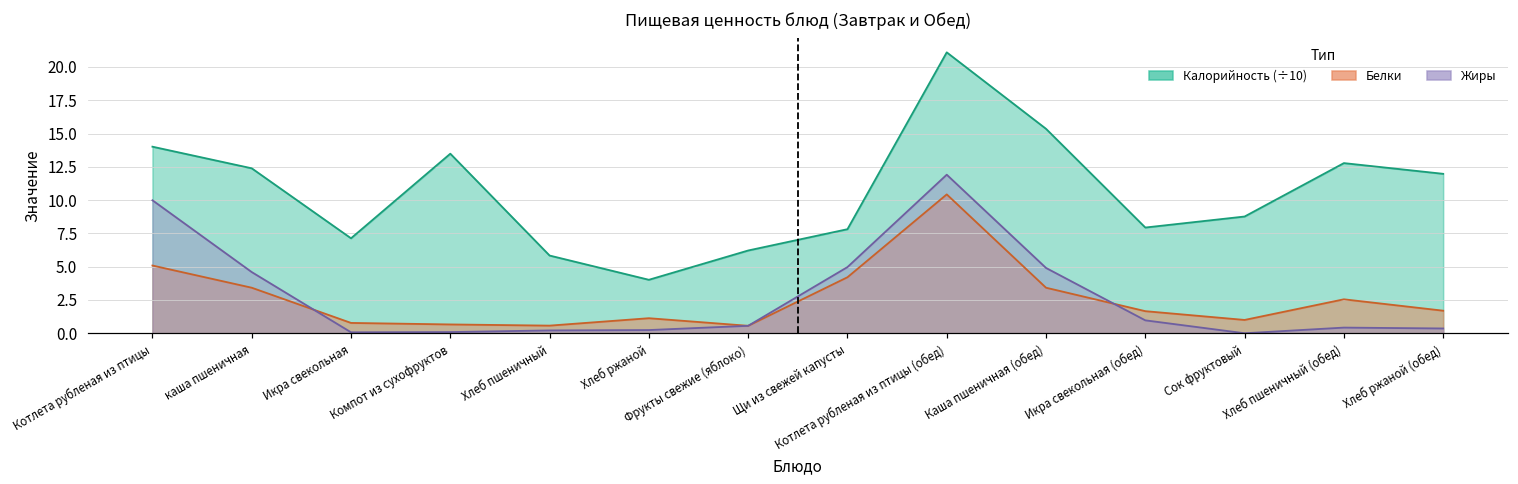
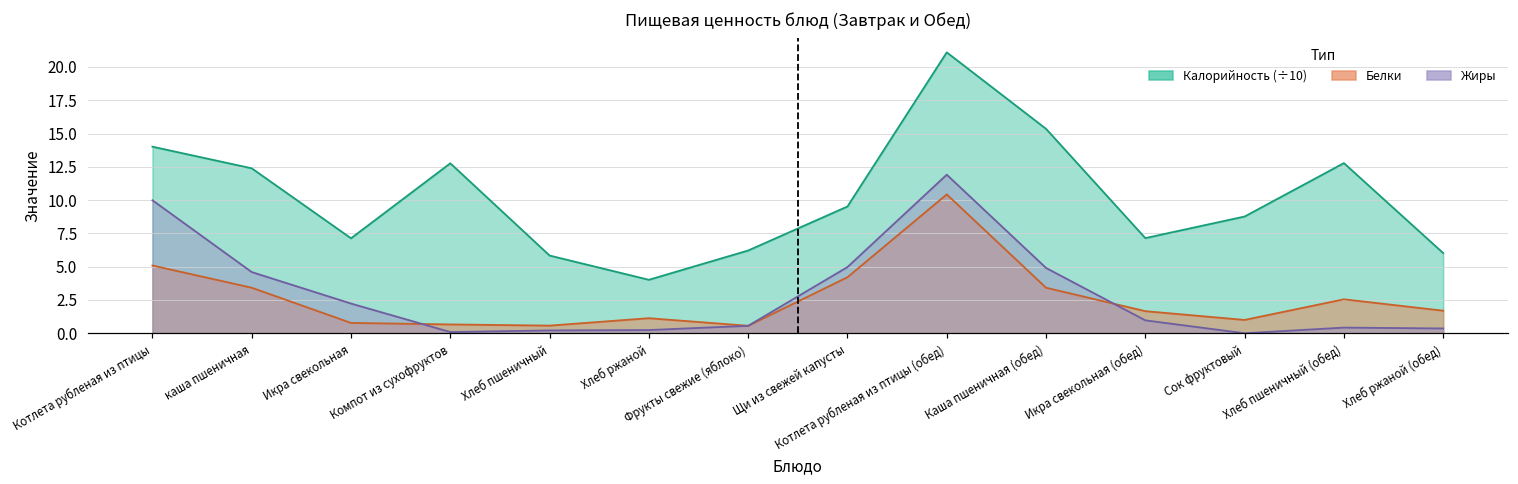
Жиры, Икра свекольная: 0.1 -> 2.2
Калорийность (÷10), Компот из сухофруктов: 13.5 -> 12.8
Калорийность (÷10), Щи из свежей капусты: 7.8 -> 9.5
Калорийность (÷10), Икра свекольная (обед): 7.9 -> 7.1
Калорийность (÷10), Хлеб ржаной (обед): 12.0 -> 6.0
